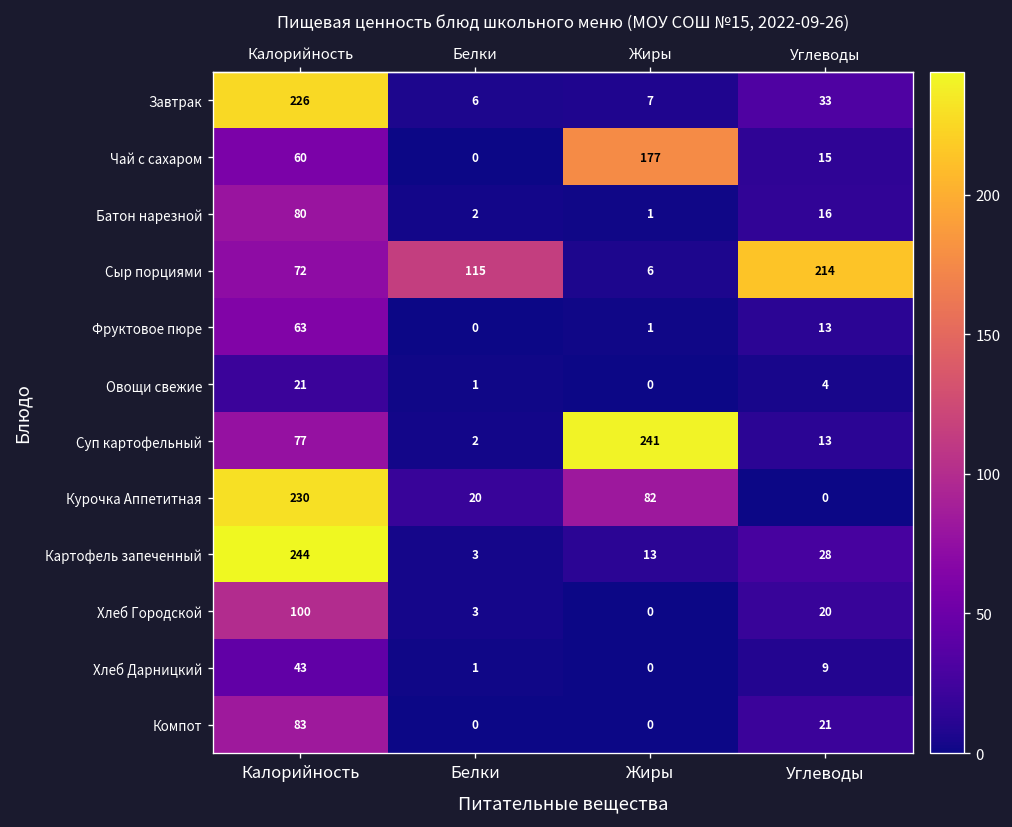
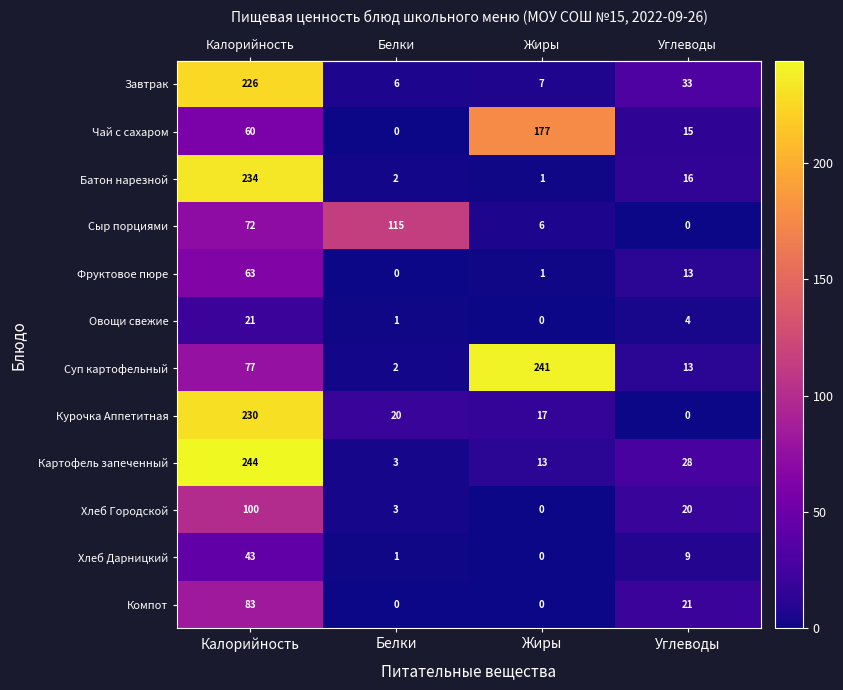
Батон нарезной, Калорийность: 80 -> 234
Сыр порциями, Углеводы: 214 -> 0
Курочка Аппетитная, Жиры: 82 -> 17
